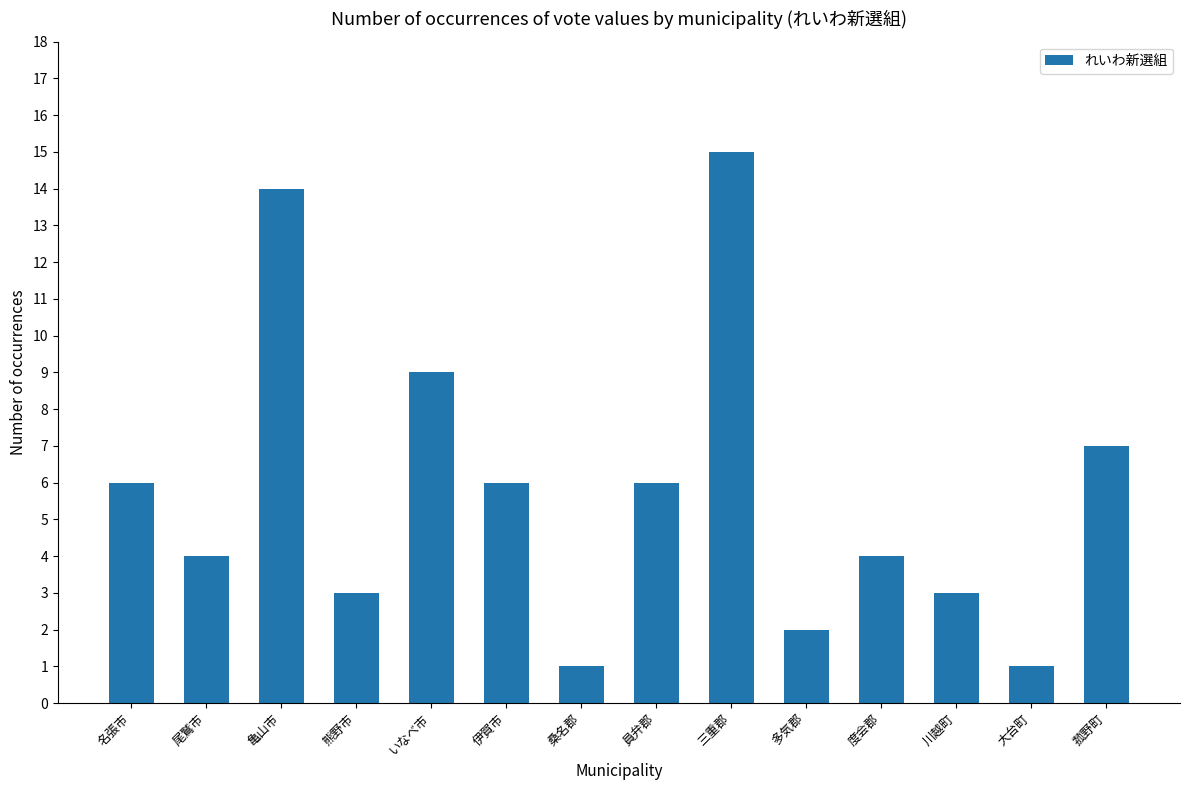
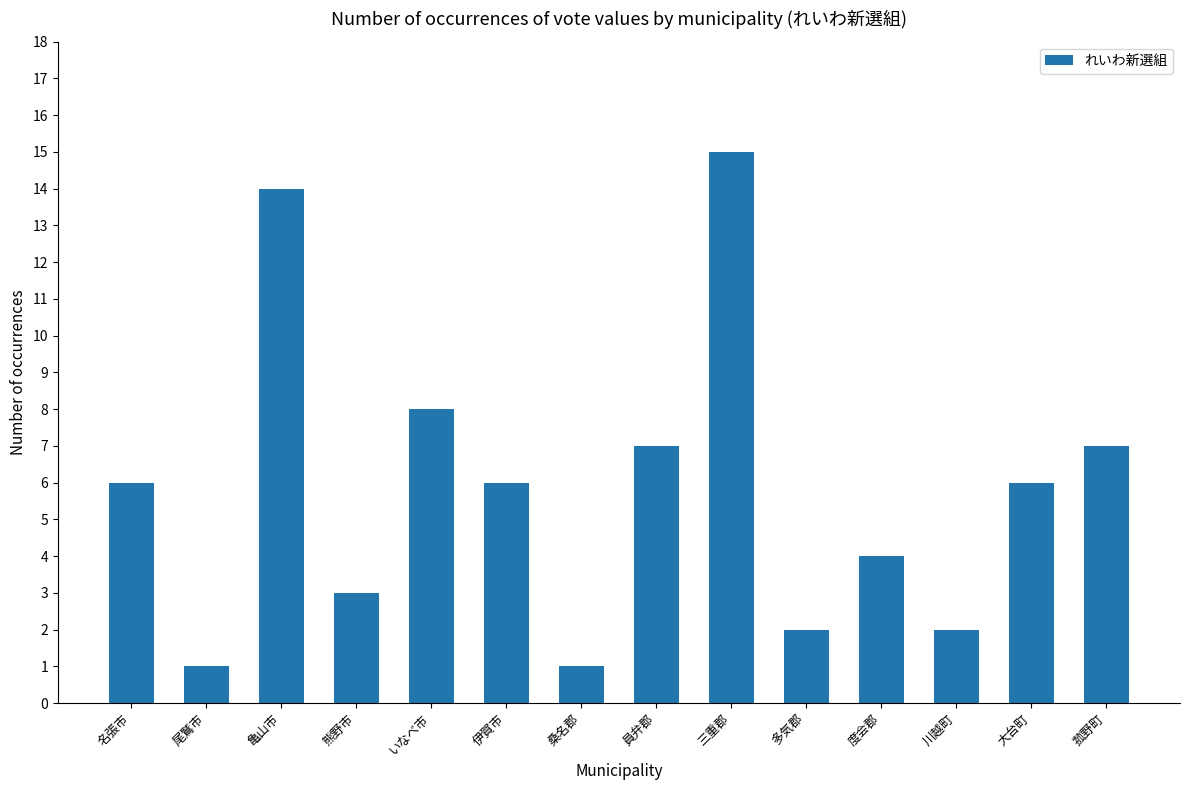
尾鷲市: 4 -> 1
いなべ市: 9 -> 8
員弁郡: 6 -> 7
川越町: 3 -> 2
大台町: 1 -> 6
